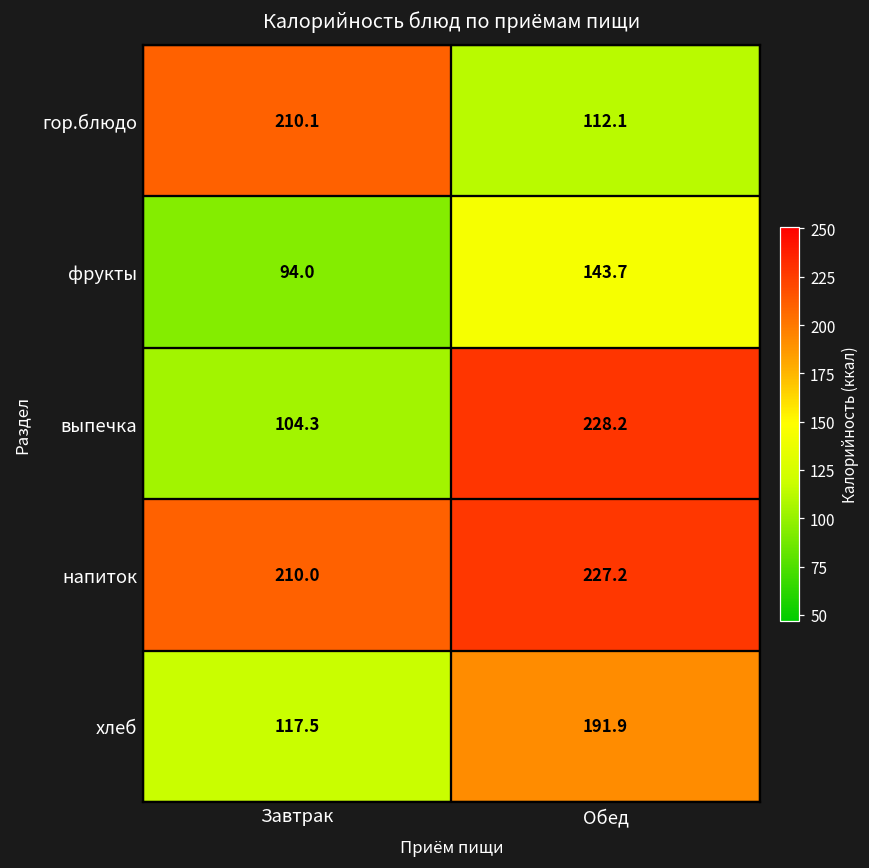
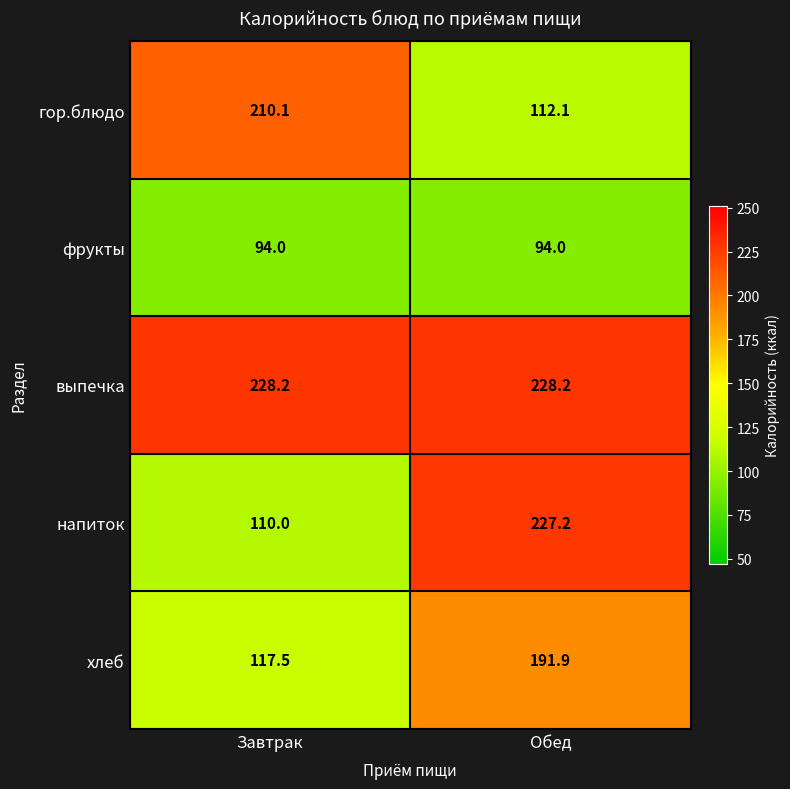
фрукты, Обед: 143.7 -> 94.0
выпечка, Завтрак: 104.3 -> 228.2
напиток, Завтрак: 210.0 -> 110.0
